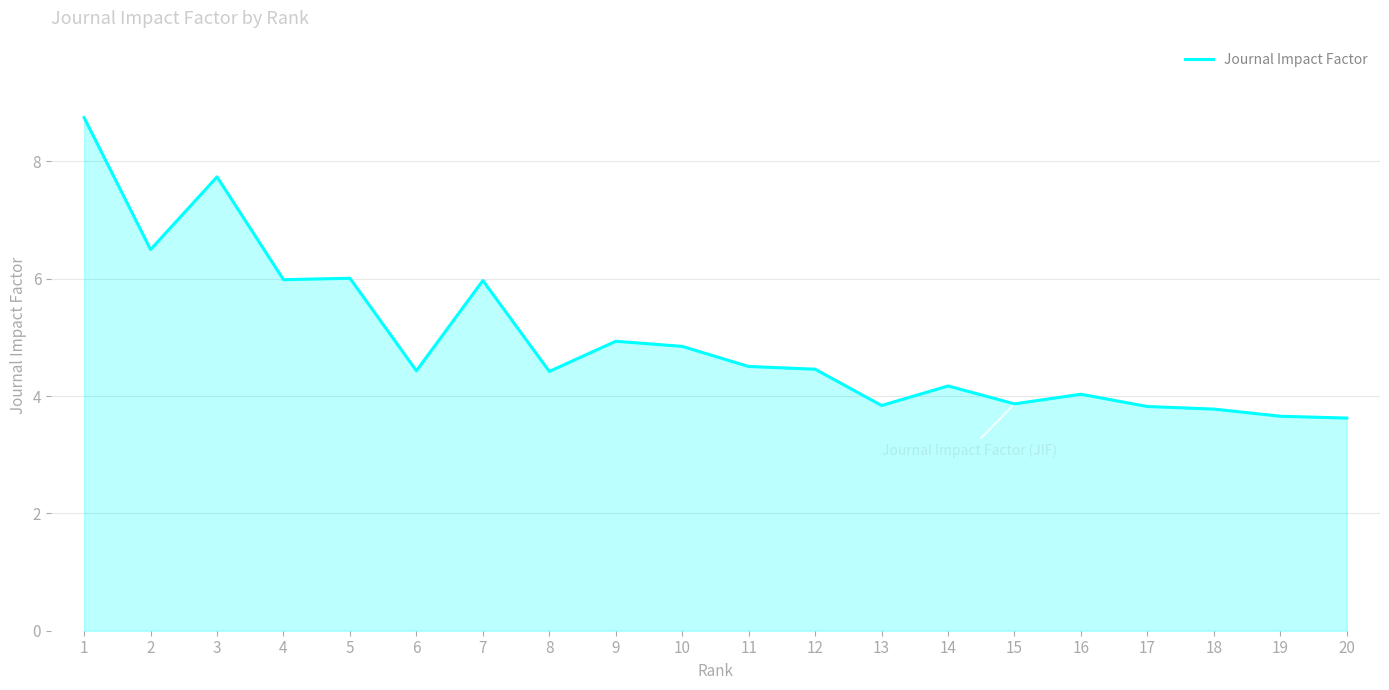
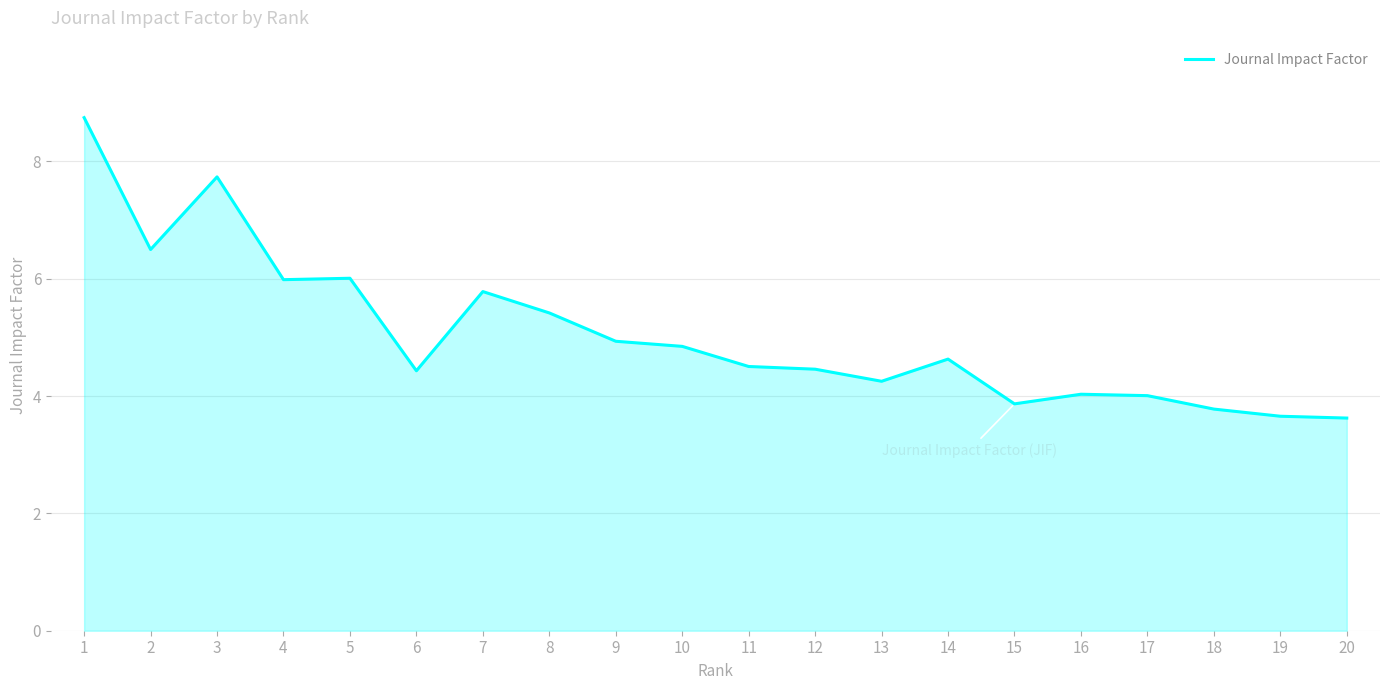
7: 6.0 -> 5.8
8: 4.4 -> 5.4
13: 3.8 -> 4.3
14: 4.2 -> 4.6
17: 3.8 -> 4.0
